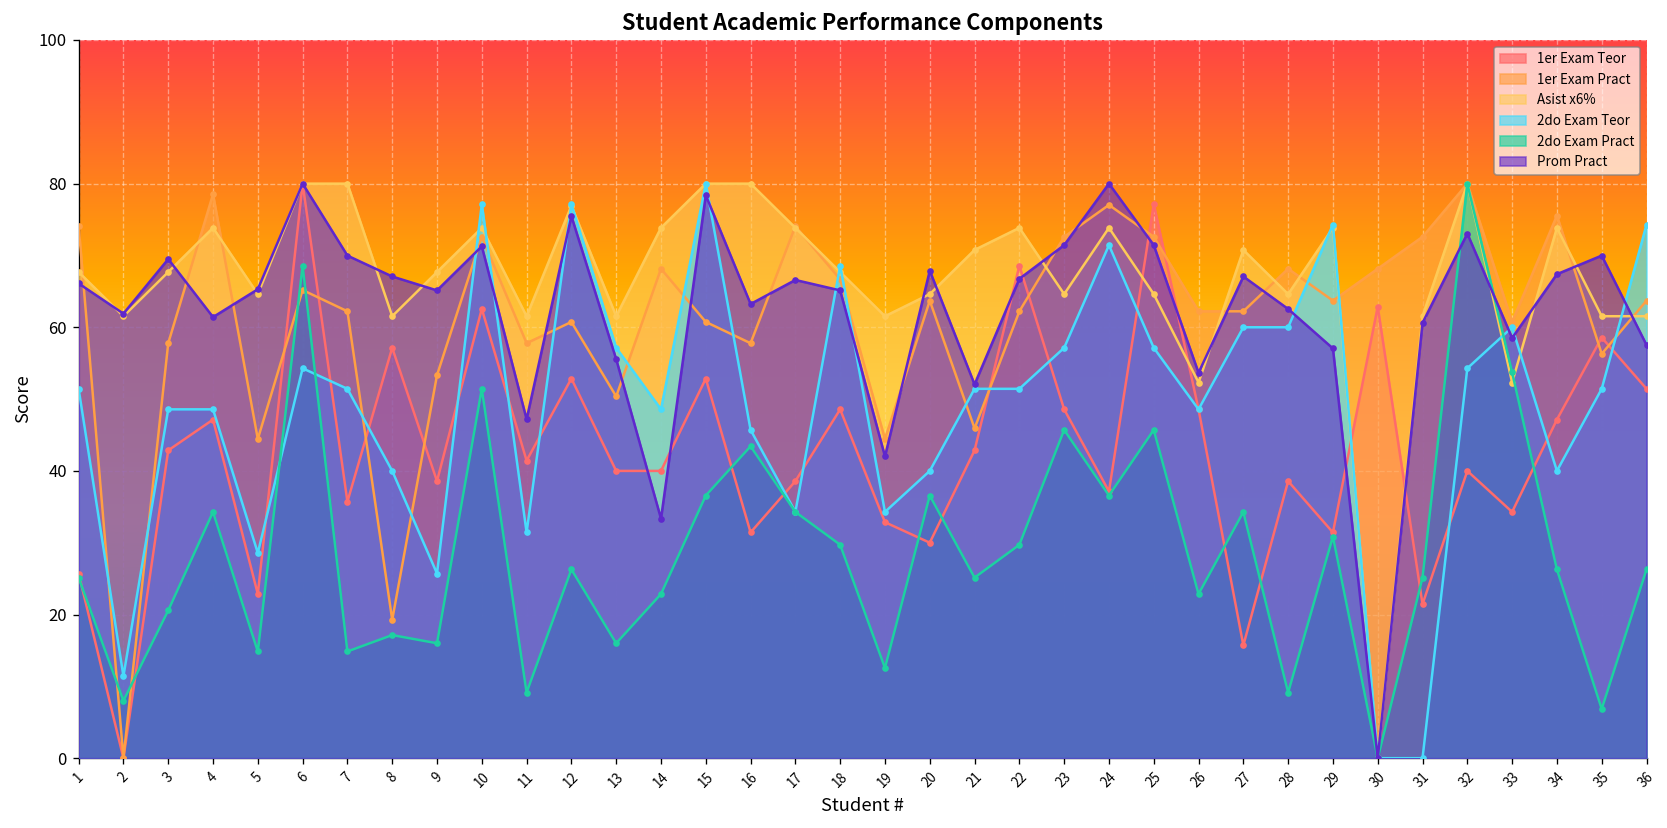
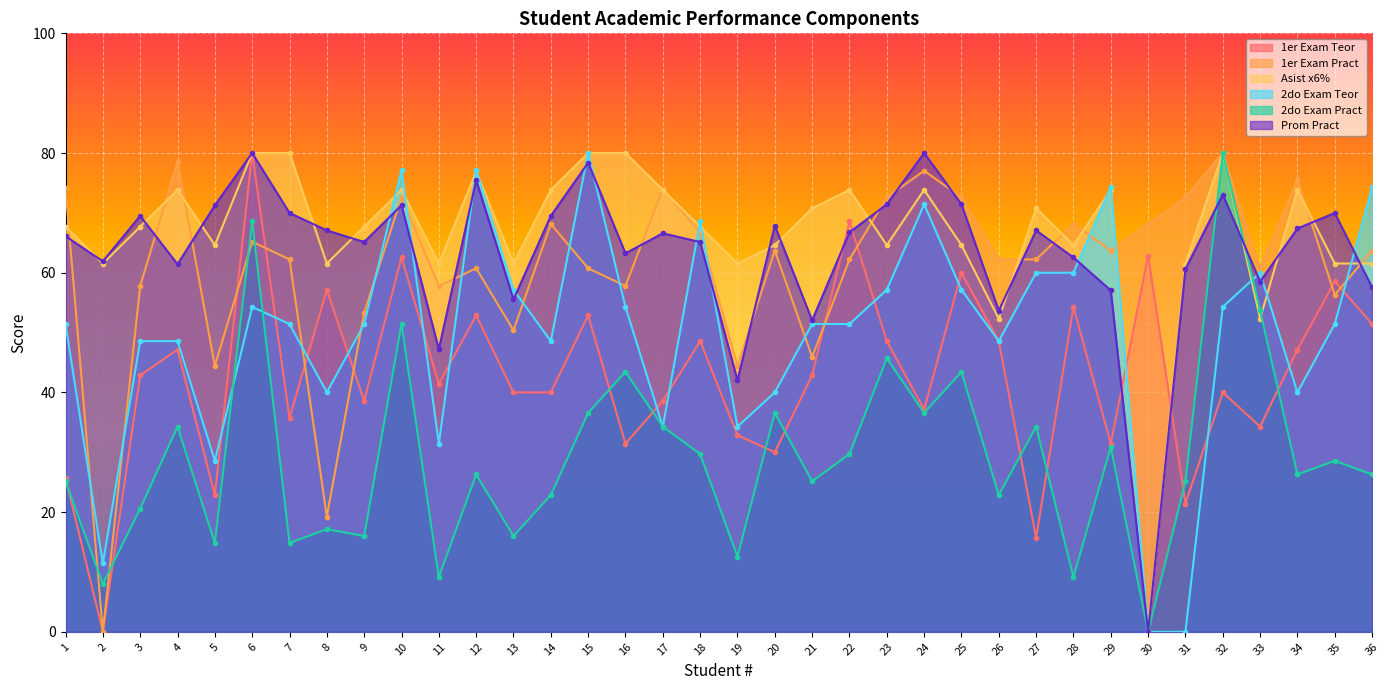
Prom Pract, 5: 65 -> 71
2do Exam Teor, 9: 26 -> 51
Prom Pract, 14: 33 -> 69
2do Exam Teor, 16: 46 -> 54
1er Exam Teor, 25: 77 -> 60
2do Exam Pract, 25: 46 -> 43
1er Exam Teor, 28: 39 -> 54
2do Exam Pract, 35: 7 -> 29
